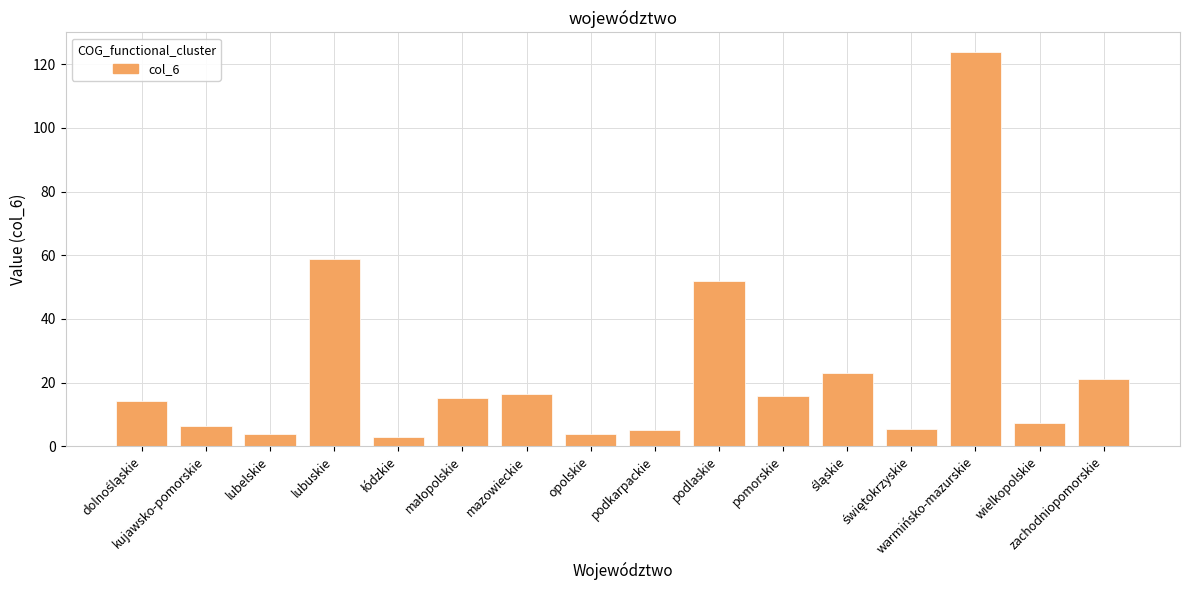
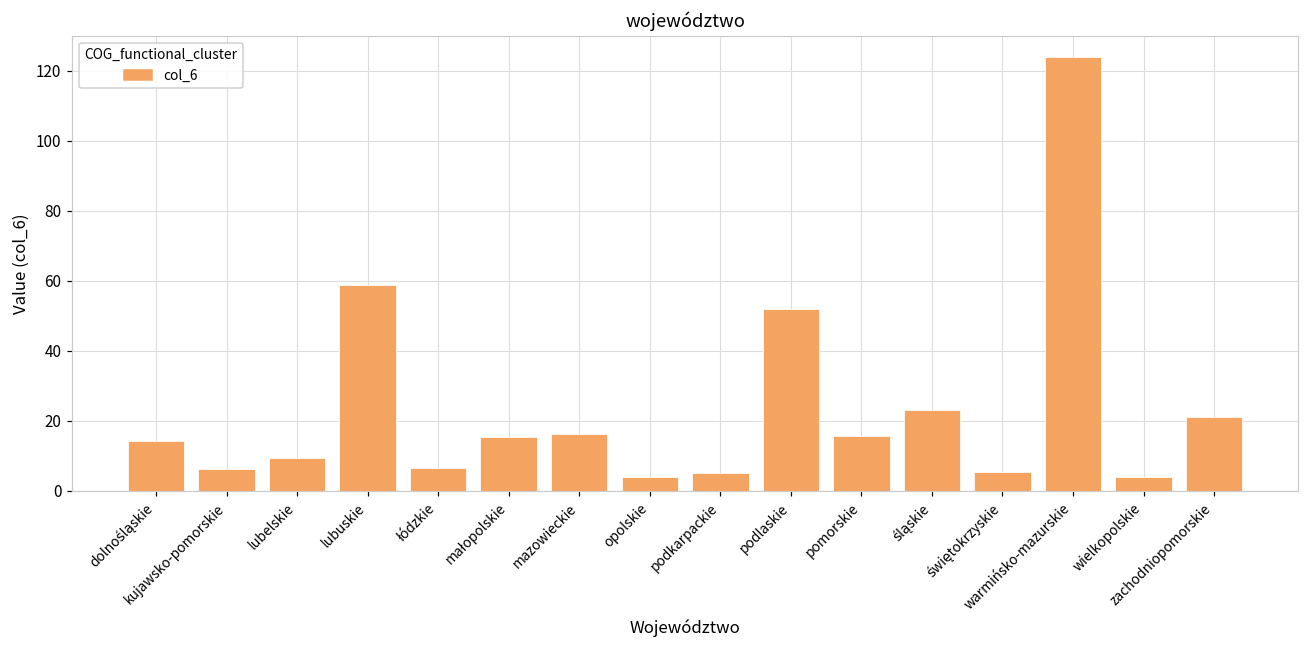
lubelskie: 4 -> 10
łódzkie: 3 -> 7
wielkopolskie: 7 -> 4
